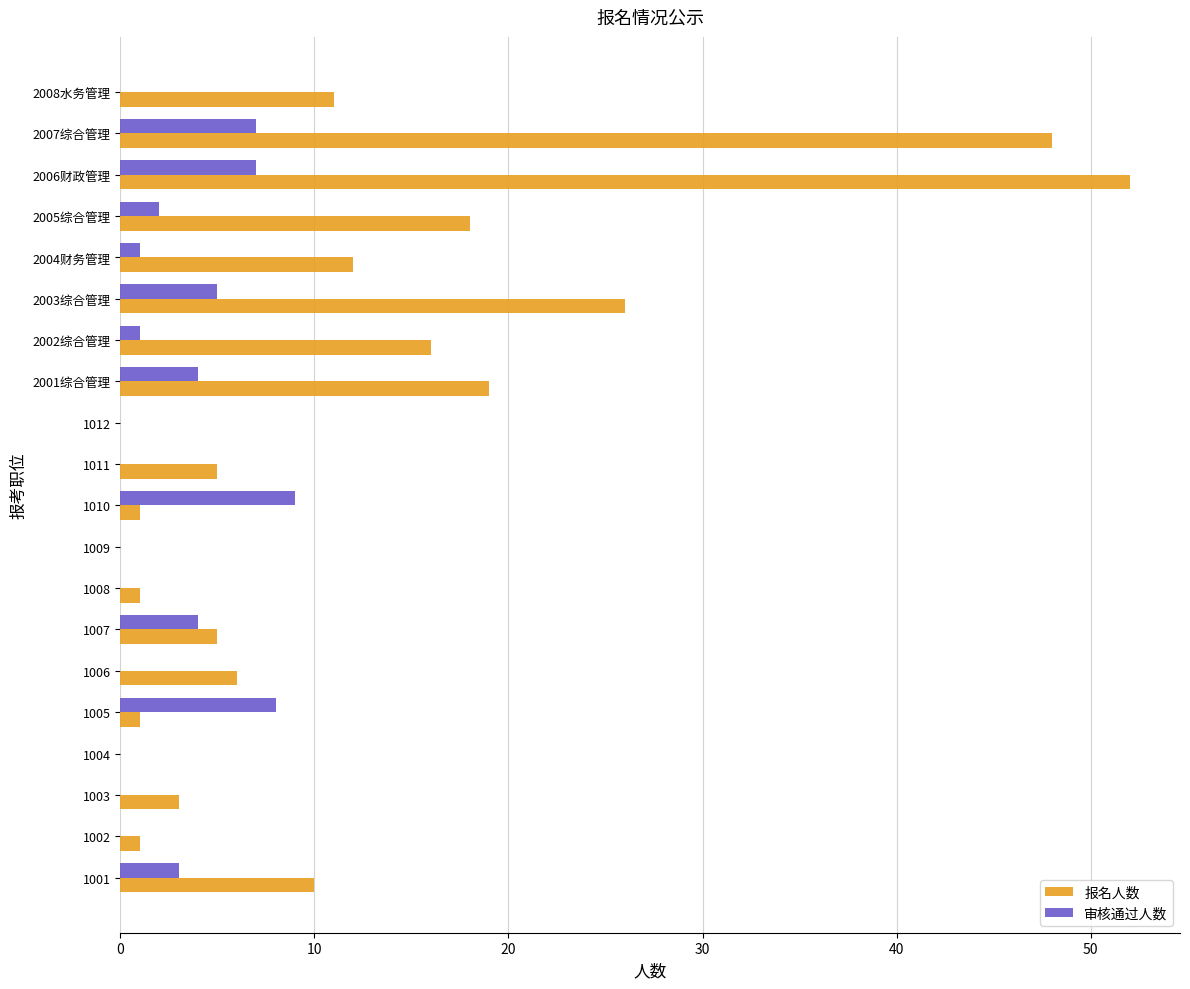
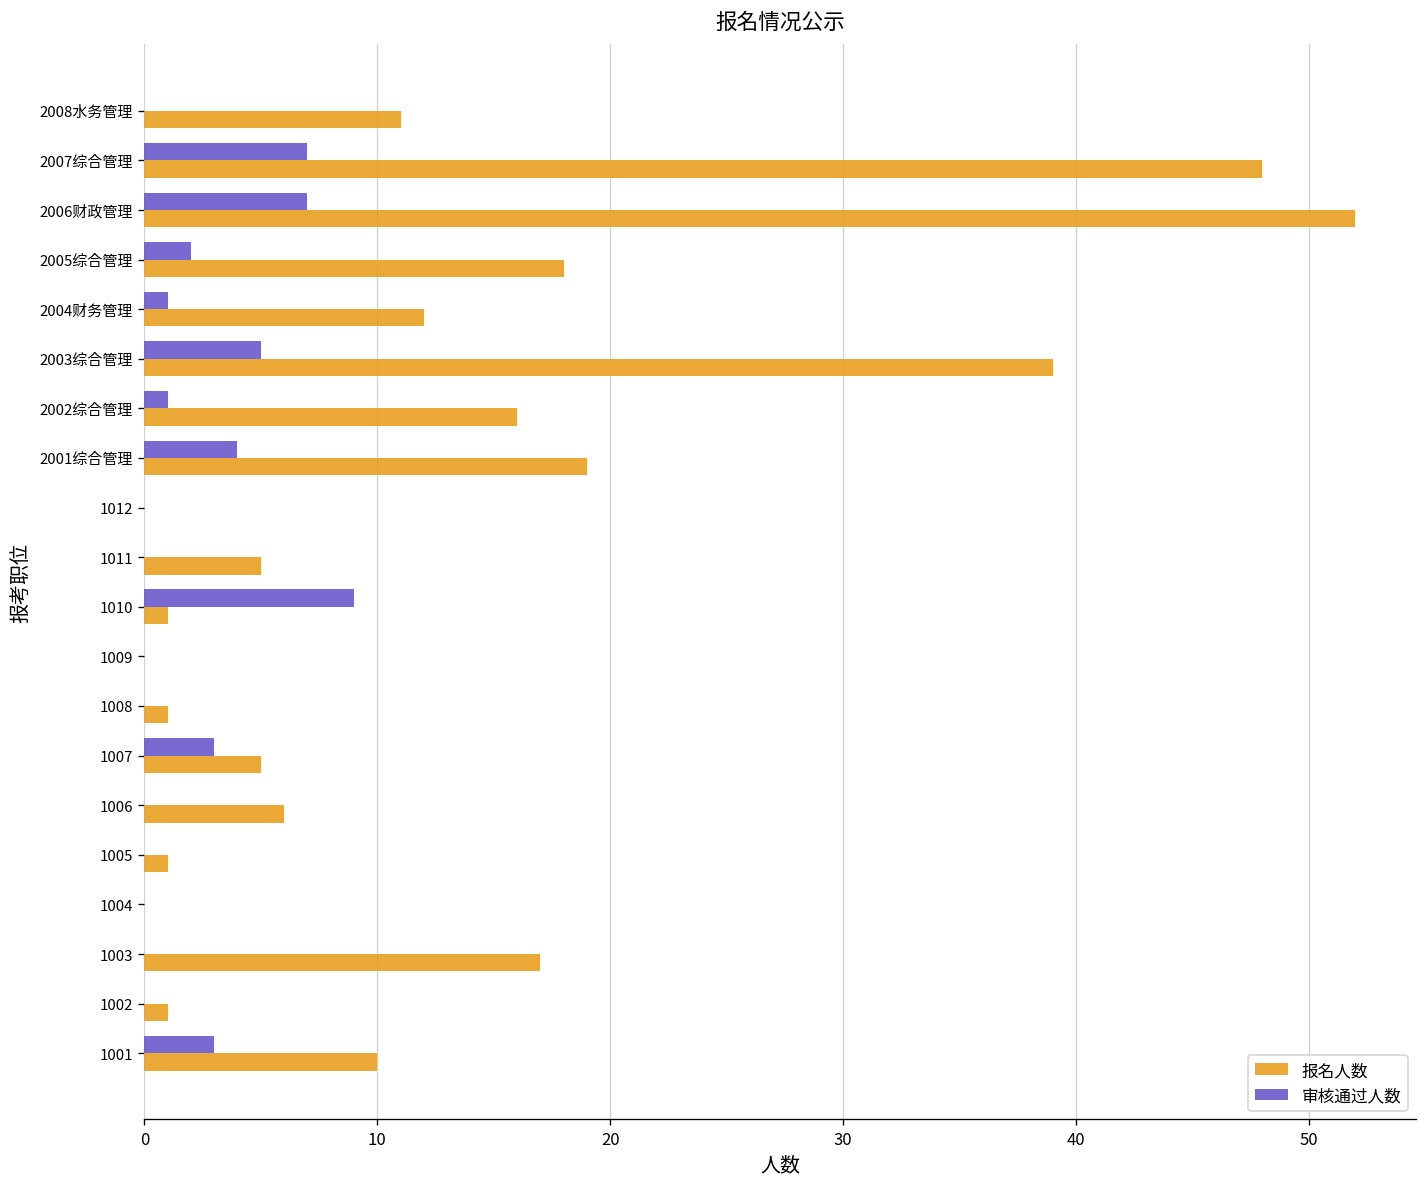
报名人数, 2003综合管理: 26 -> 39
审核通过人数, 1007: 4 -> 3
审核通过人数, 1005: 8 -> 0
报名人数, 1003: 3 -> 17
